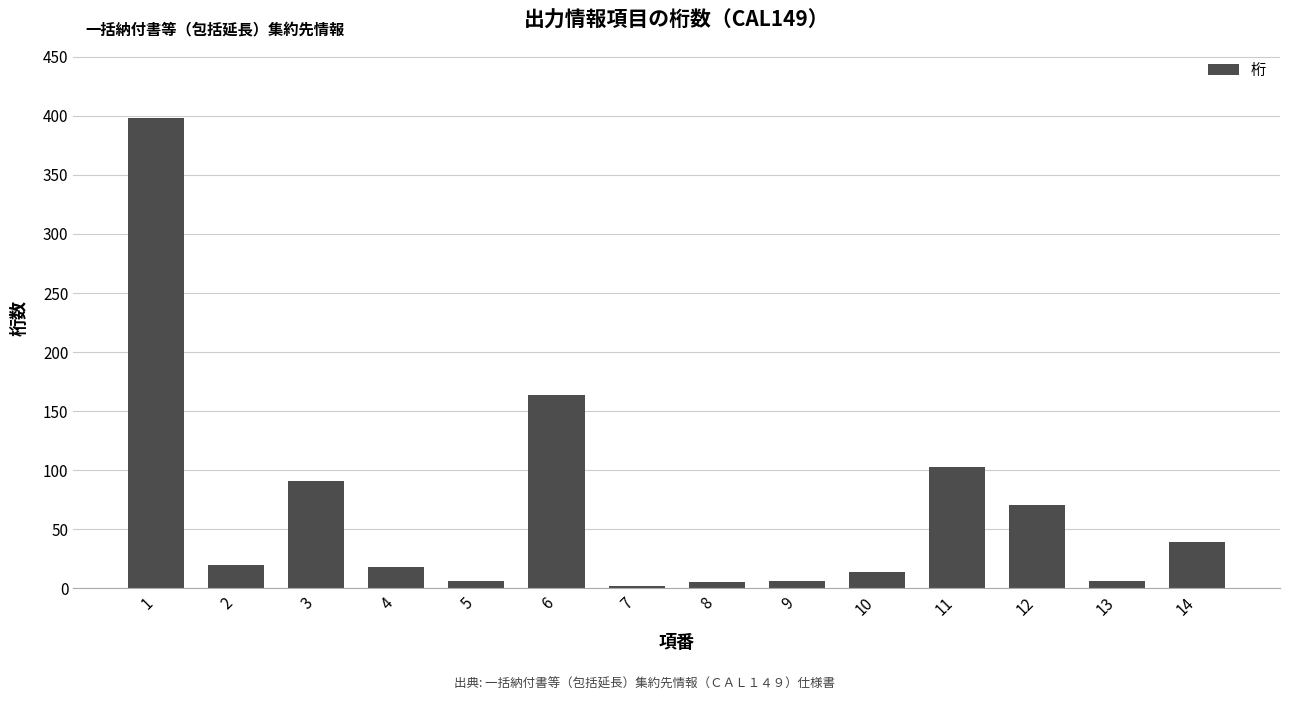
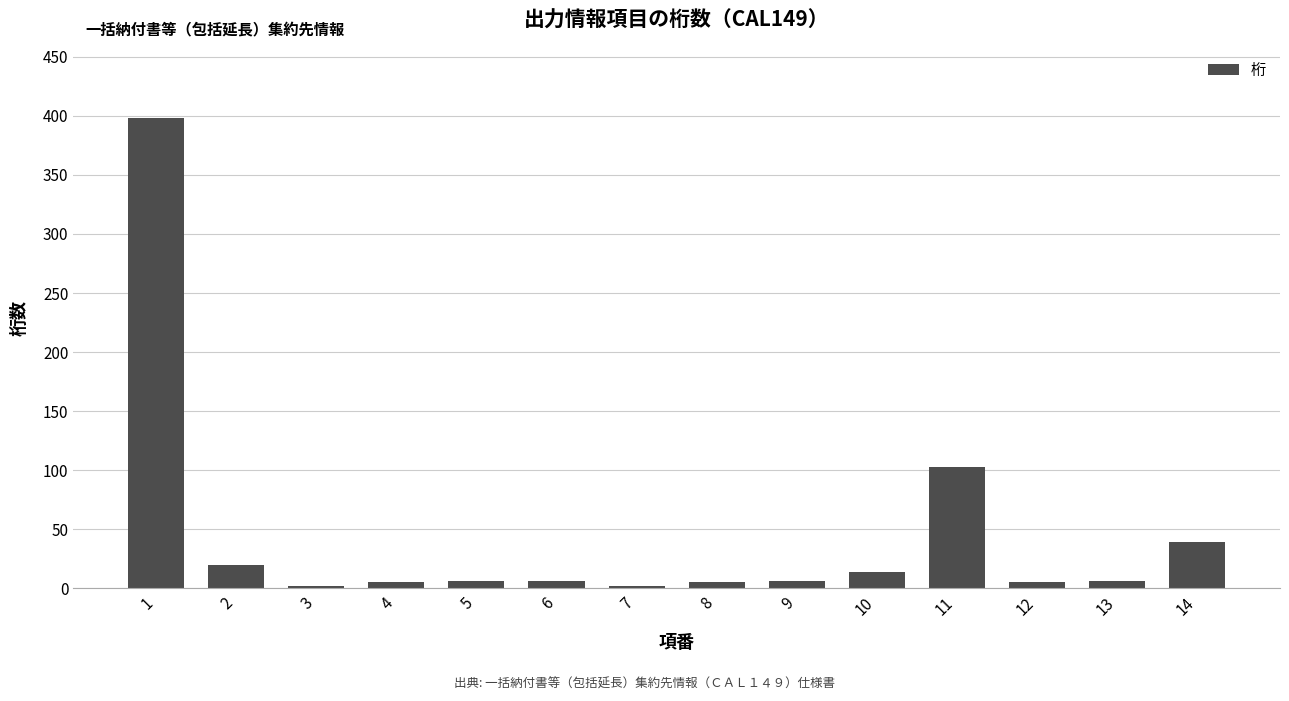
3: 91 -> 2
4: 18 -> 5
6: 164 -> 6
12: 70 -> 5
